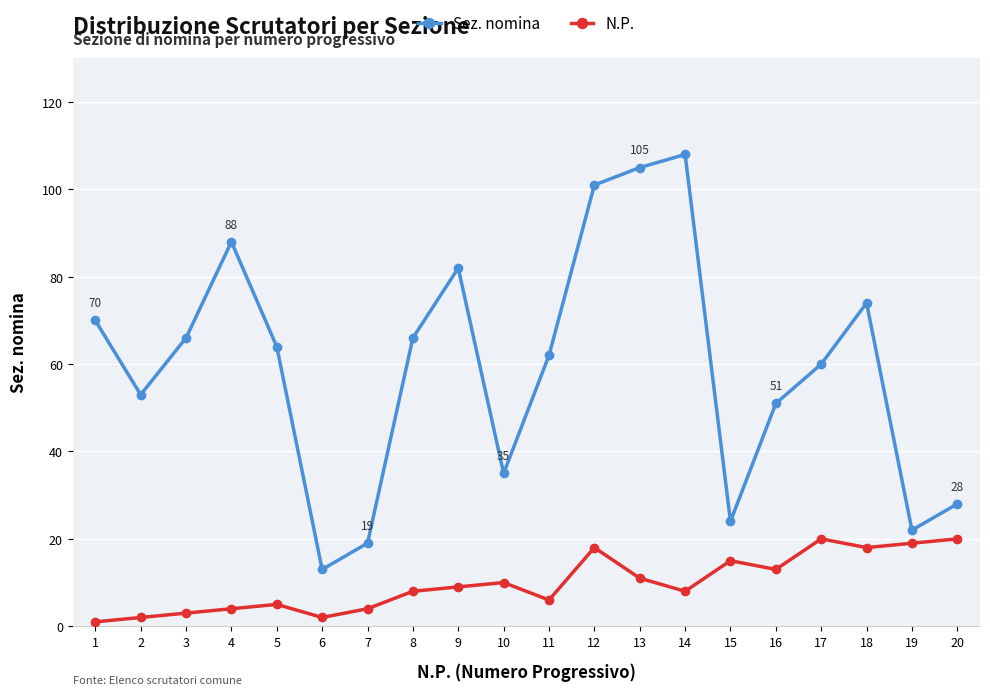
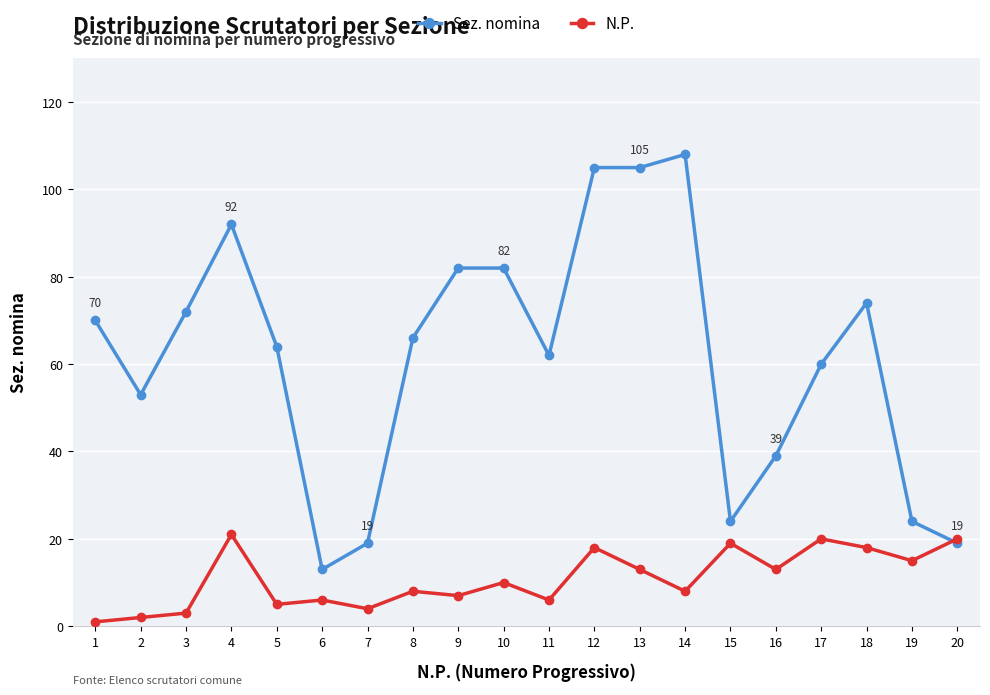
Sez. nomina, 3: 66 -> 72
Sez. nomina, 4: 88 -> 92
N.P., 4: 4 -> 21
N.P., 6: 2 -> 6
N.P., 9: 9 -> 7
Sez. nomina, 10: 35 -> 82
Sez. nomina, 12: 101 -> 105
N.P., 13: 11 -> 13
N.P., 15: 15 -> 19
Sez. nomina, 16: 51 -> 39
Sez. nomina, 19: 22 -> 24
N.P., 19: 19 -> 15
Sez. nomina, 20: 28 -> 19
